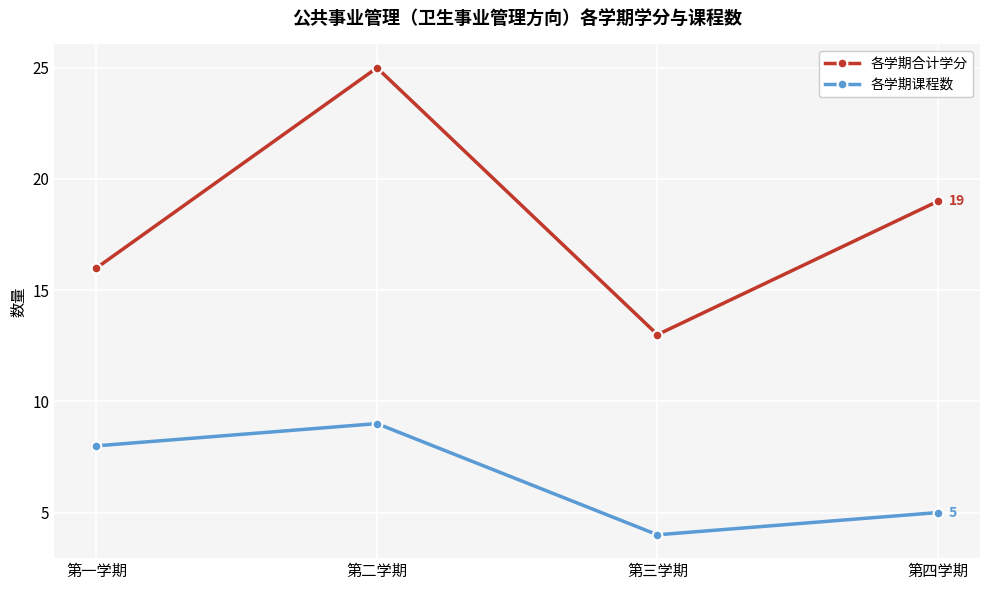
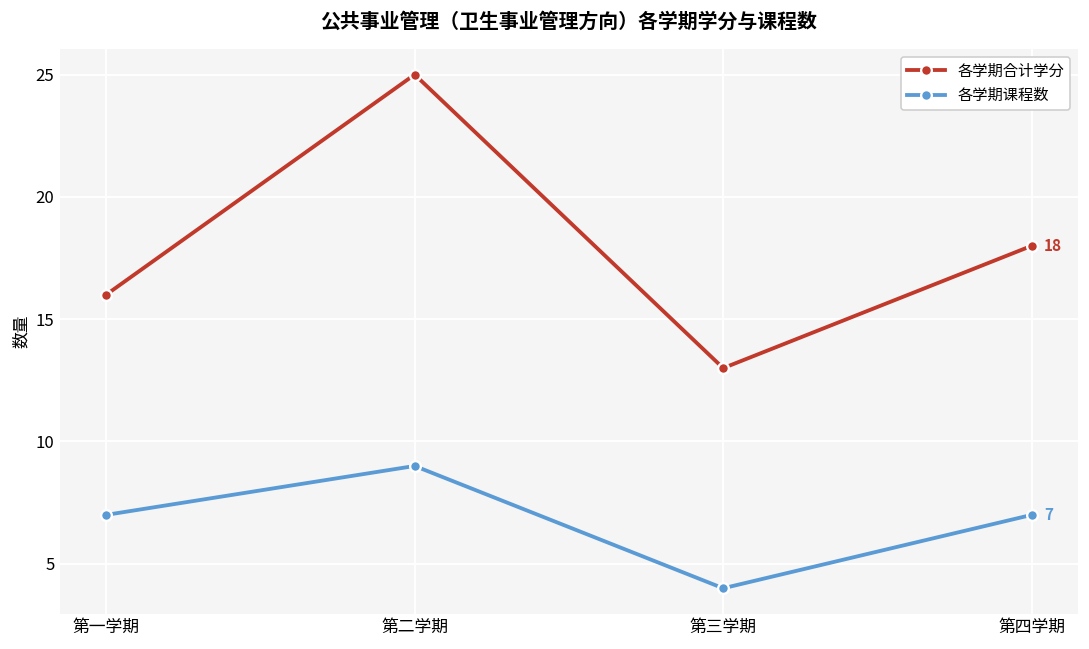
各学期课程数, 第一学期: 8 -> 7
各学期合计学分, 第四学期: 19 -> 18
各学期课程数, 第四学期: 5 -> 7
